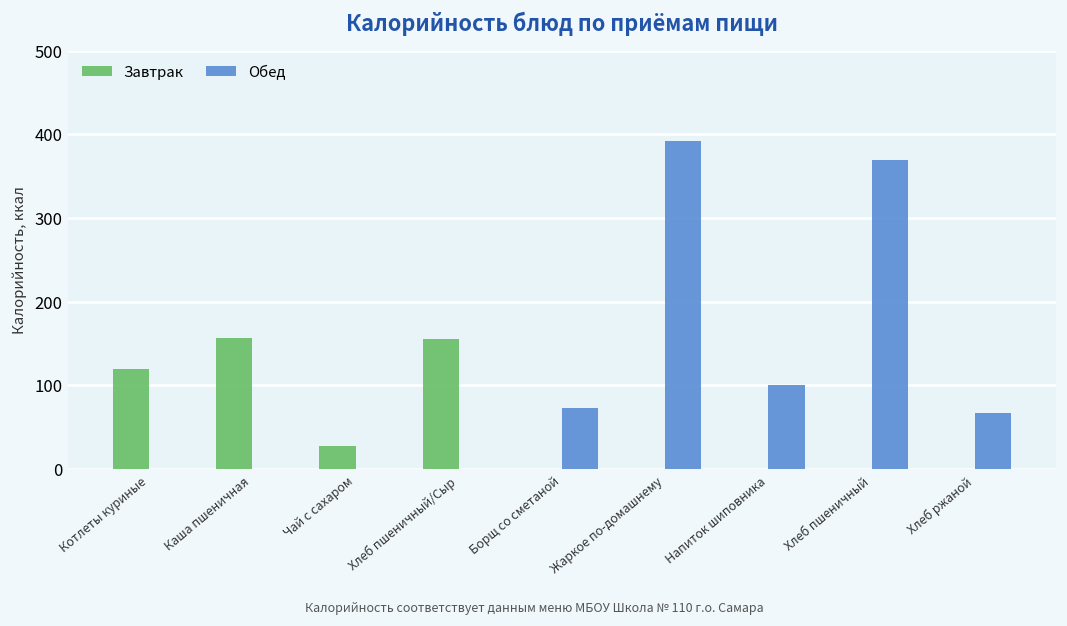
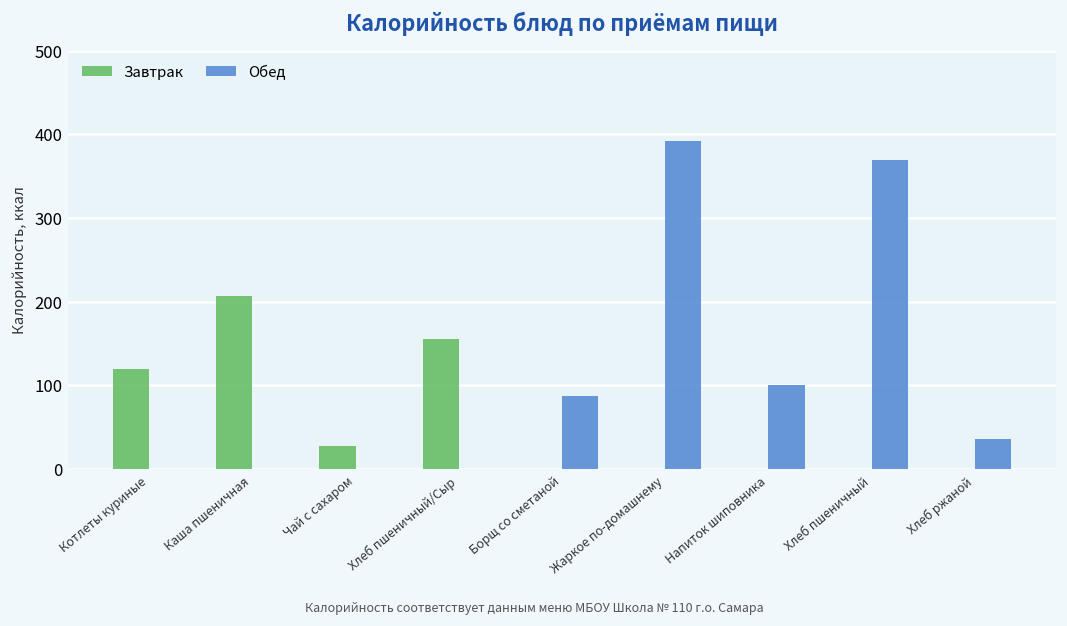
Завтрак, Каша пшеничная: 160 -> 210
Обед, Борщ со сметаной: 70 -> 90
Обед, Хлеб ржаной: 70 -> 40
